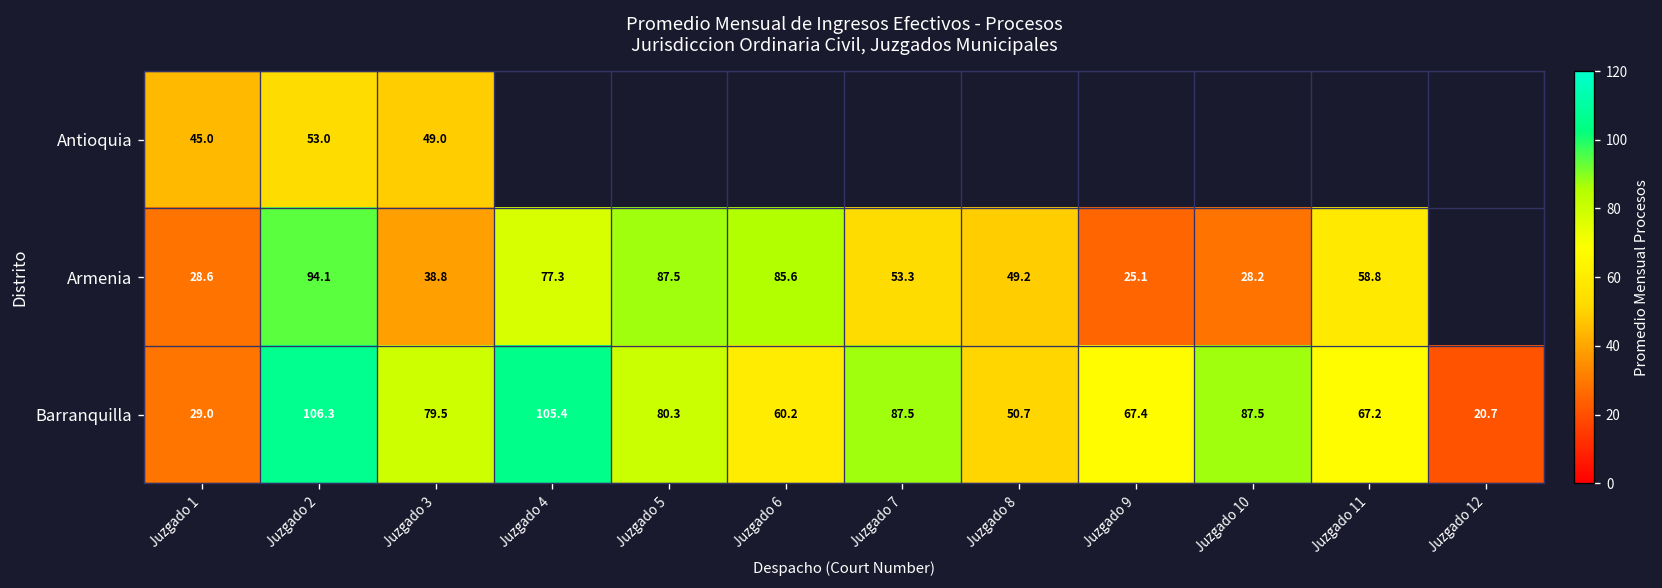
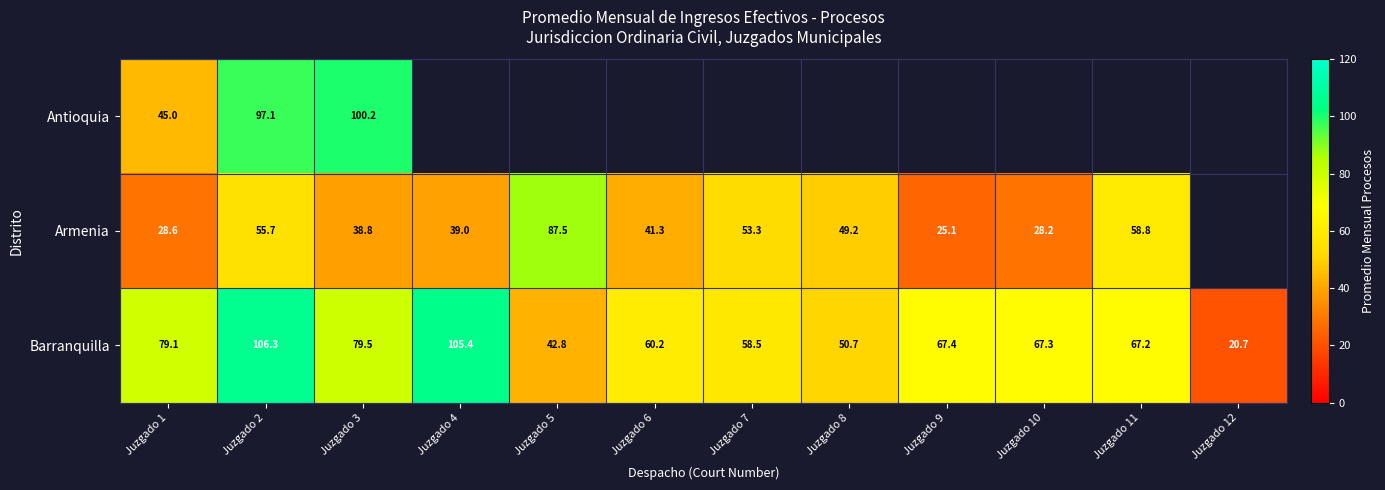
Antioquia, Juzgado 2: 53.0 -> 97.1
Antioquia, Juzgado 3: 49.0 -> 100.2
Armenia, Juzgado 2: 94.1 -> 55.7
Armenia, Juzgado 4: 77.3 -> 39.0
Armenia, Juzgado 6: 85.6 -> 41.3
Barranquilla, Juzgado 1: 29.0 -> 79.1
Barranquilla, Juzgado 5: 80.3 -> 42.8
Barranquilla, Juzgado 7: 87.5 -> 58.5
Barranquilla, Juzgado 10: 87.5 -> 67.3
